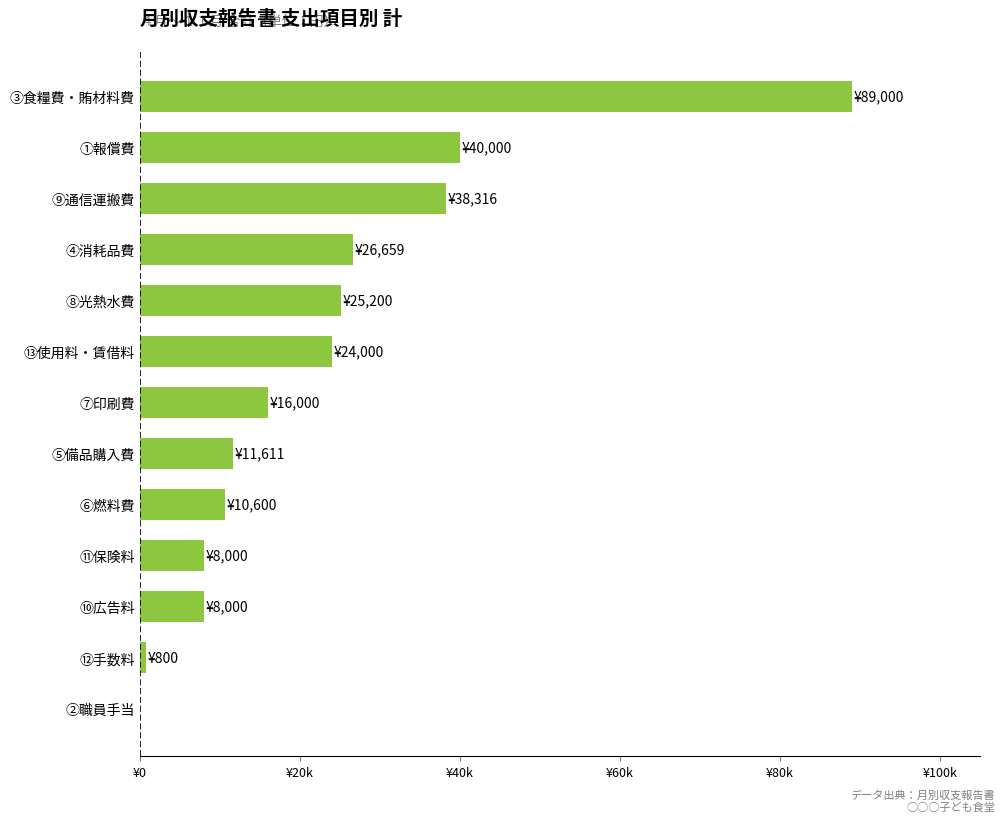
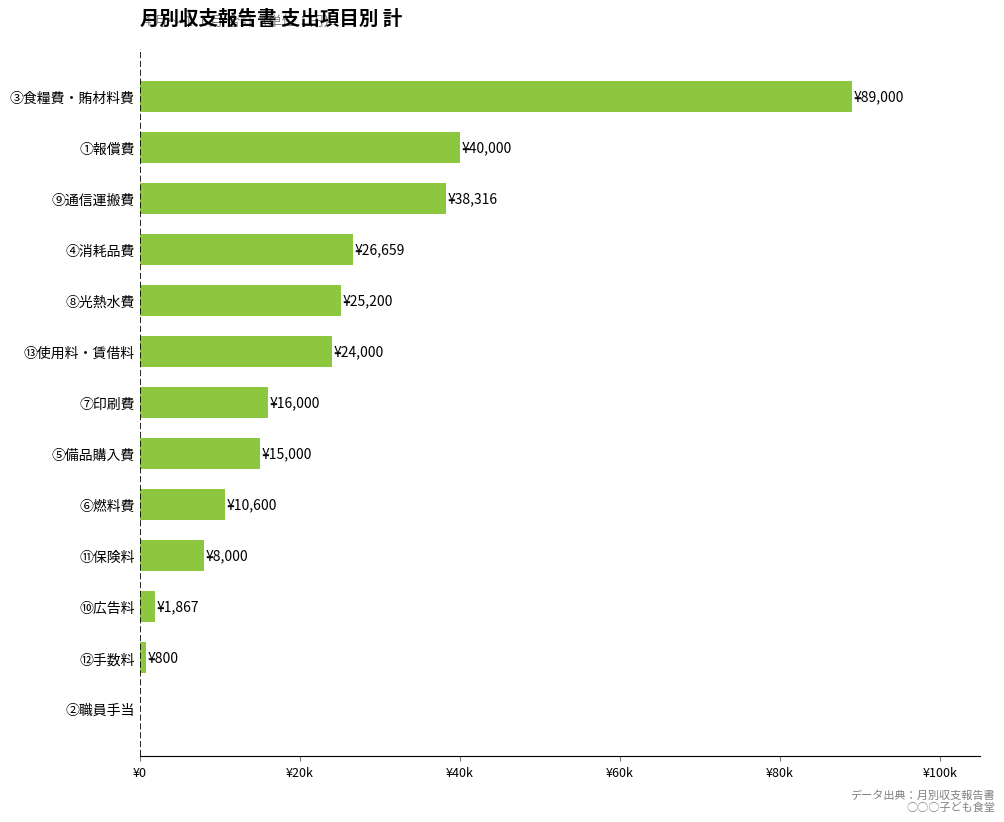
⑤備品購入費: ¥11,611 -> ¥15,000
⑩広告料: ¥8,000 -> ¥1,867
